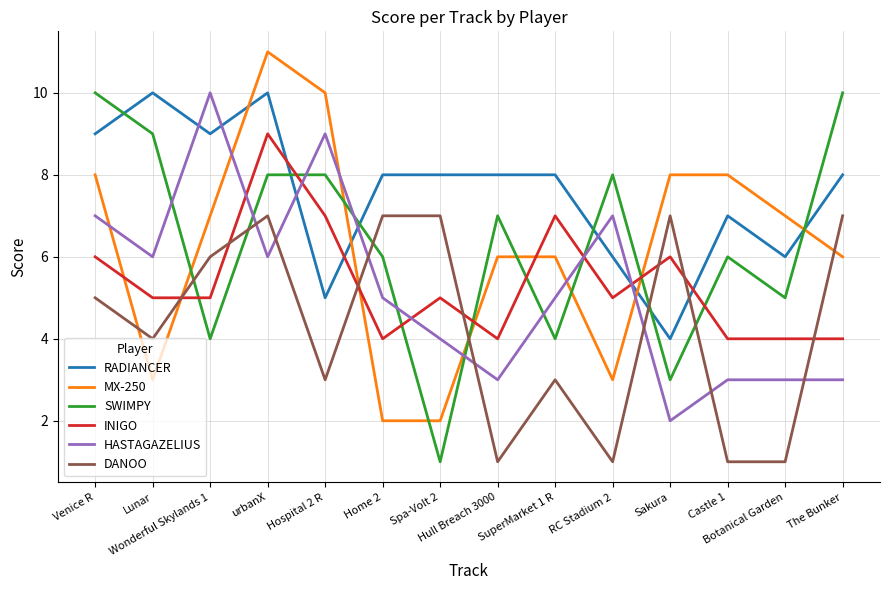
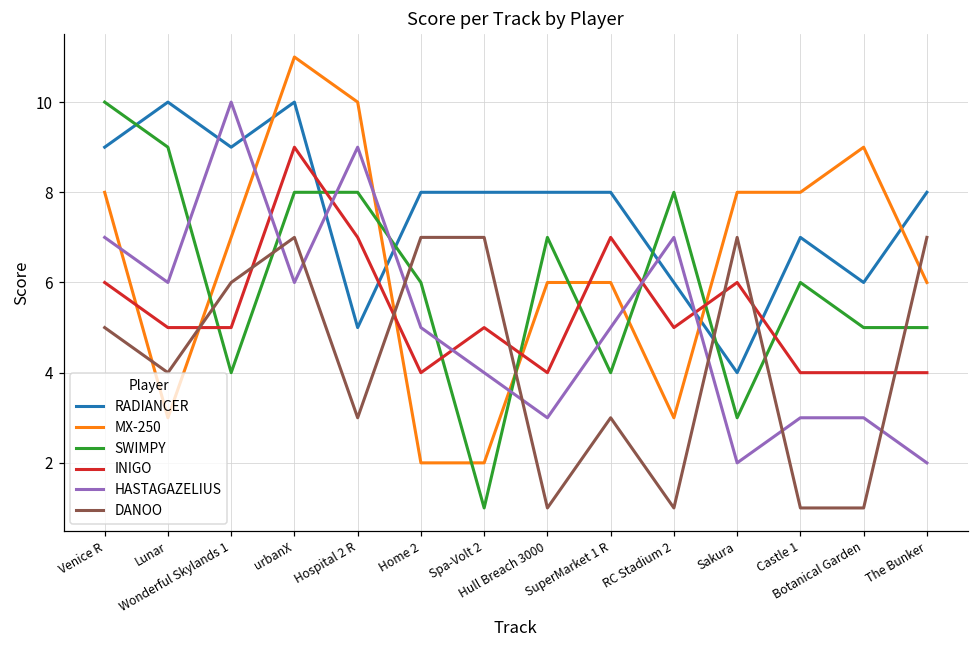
MX-250, Botanical Garden: 7 -> 9
SWIMPY, The Bunker: 10 -> 5
HASTAGAZELIUS, The Bunker: 3 -> 2
